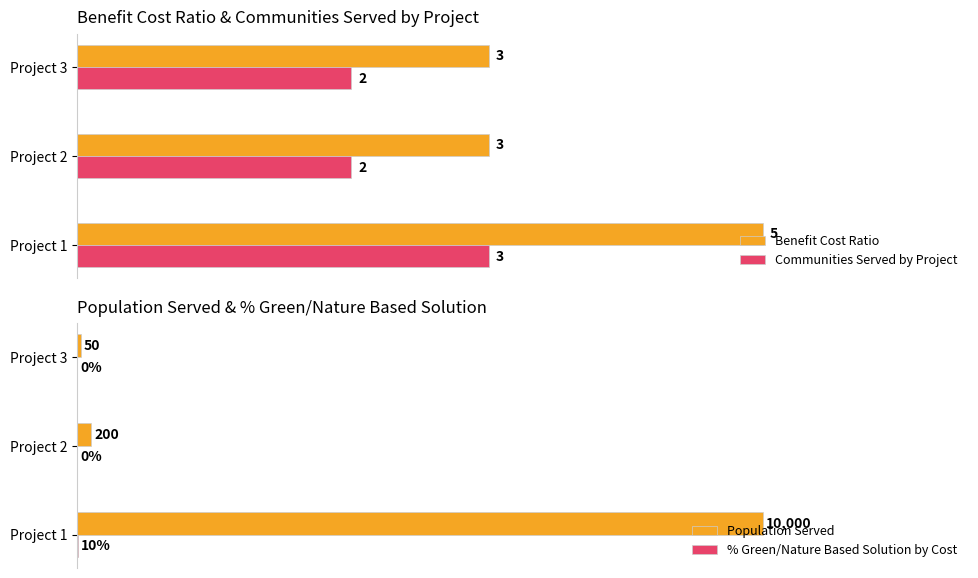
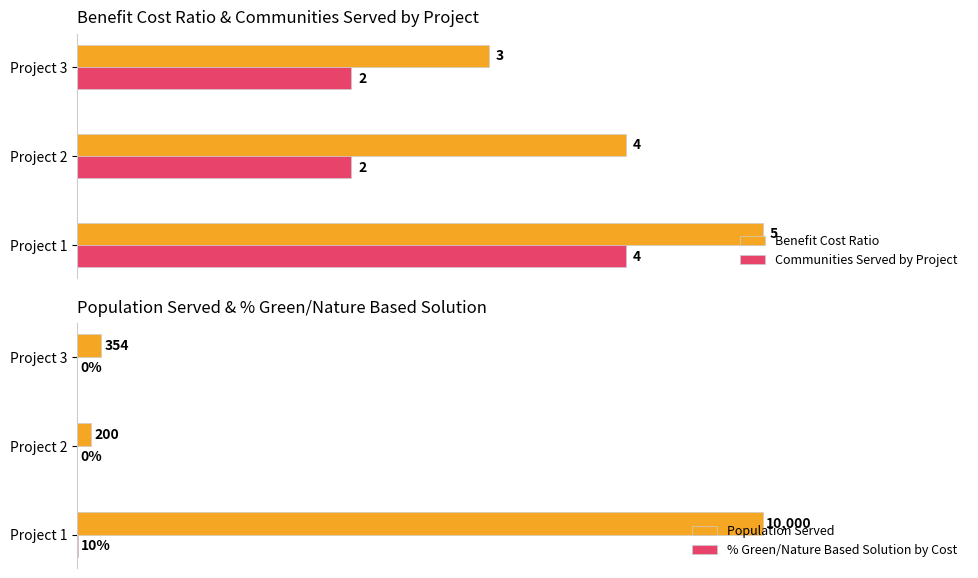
Benefit Cost Ratio & Communities Served by Project, Benefit Cost Ratio, Project 2: 3 -> 4
Benefit Cost Ratio & Communities Served by Project, Communities Served by Project, Project 1: 3 -> 4
Population Served & % Green/Nature Based Solution, Population Served, Project 3: 50 -> 354
